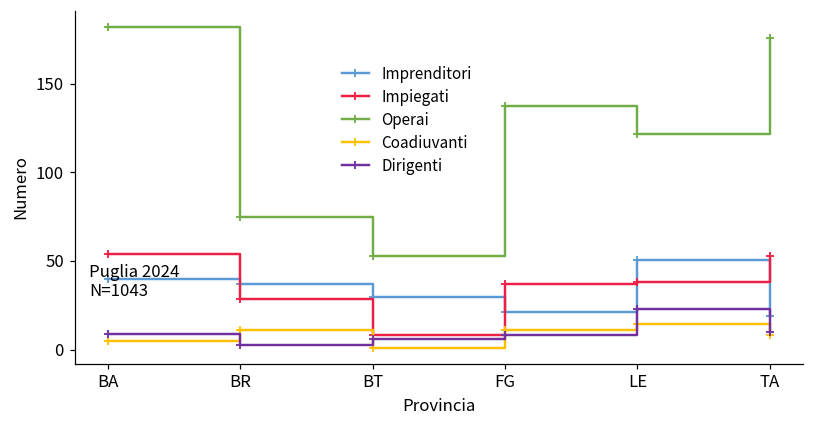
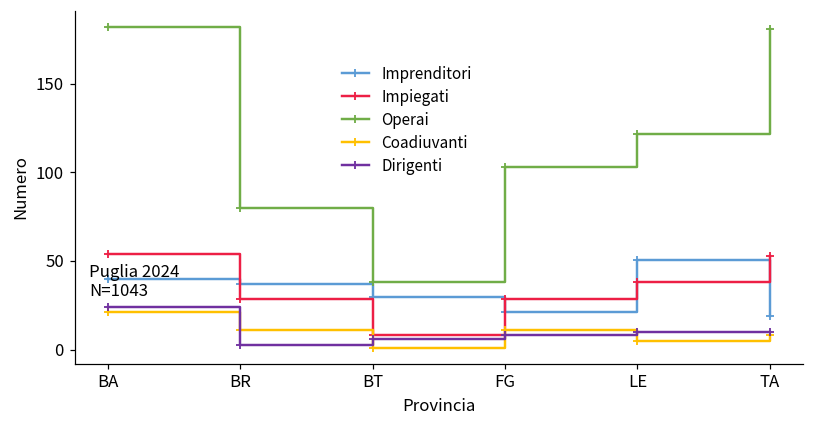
Coadiuvanti, BA: 5 -> 21
Dirigenti, BA: 9 -> 24
Operai, BR: 75 -> 80
Operai, BT: 53 -> 38
Impiegati, FG: 37 -> 29
Operai, FG: 137 -> 103
Coadiuvanti, LE: 14 -> 5
Dirigenti, LE: 23 -> 10
Operai, TA: 176 -> 181
